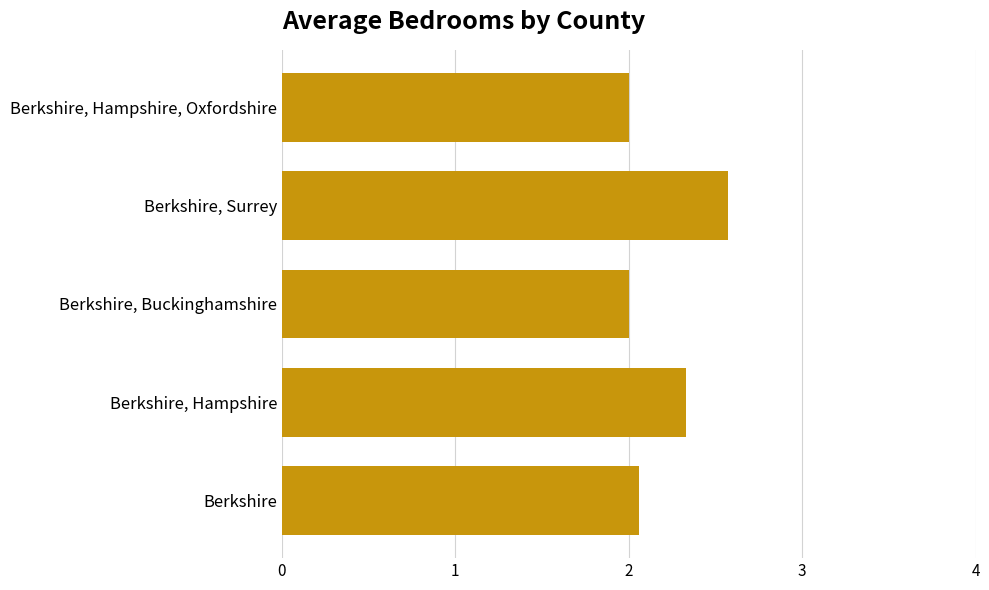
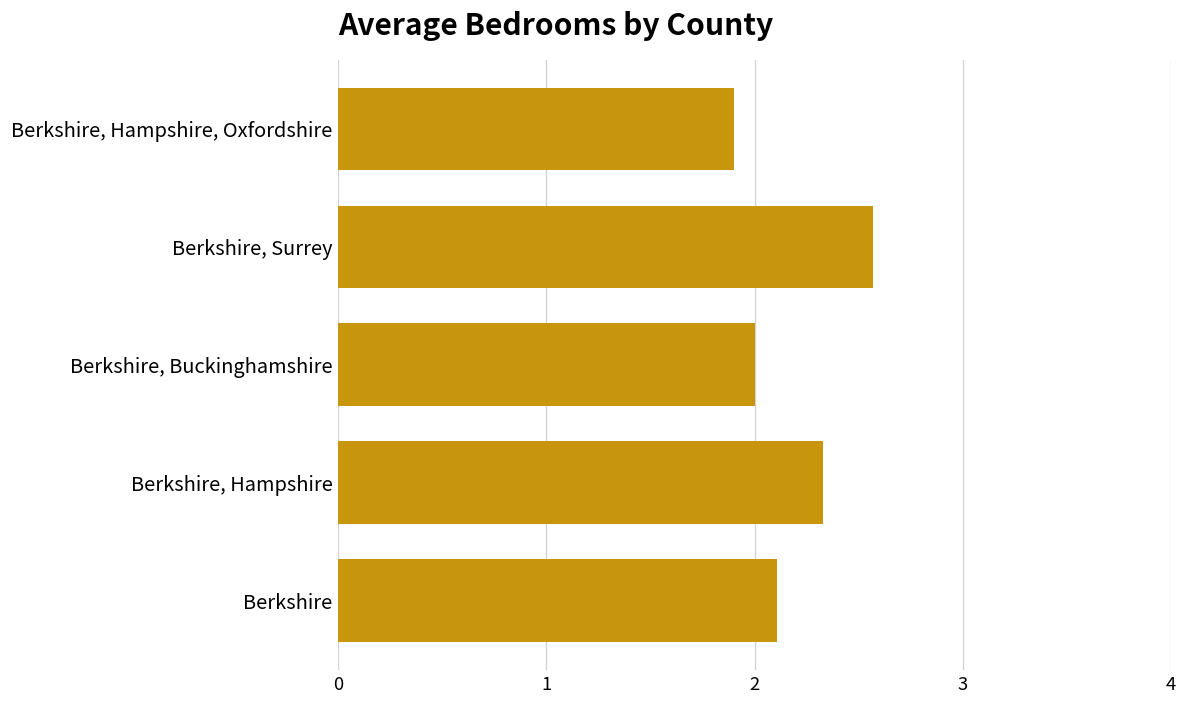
Berkshire, Hampshire, Oxfordshire: 2.0 -> 1.9
Berkshire: 2.06 -> 2.11
